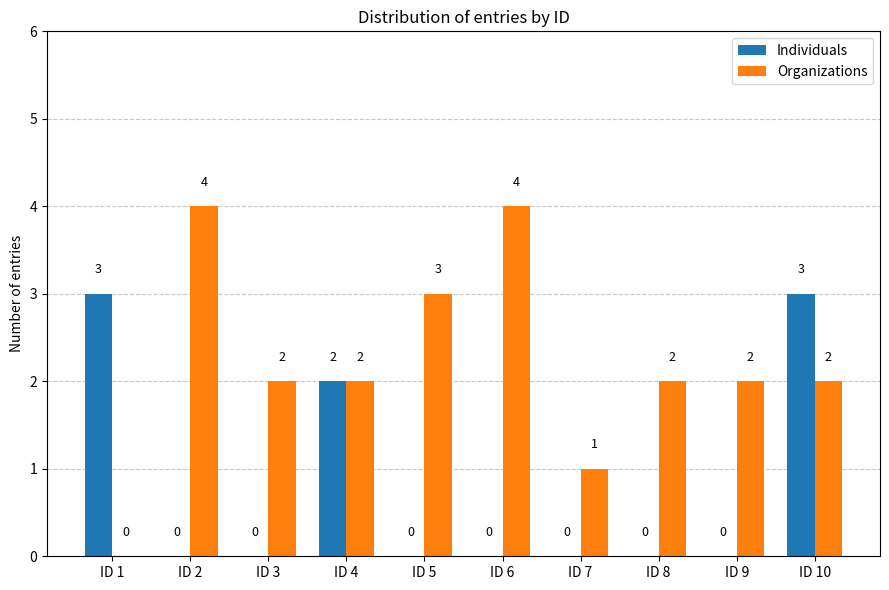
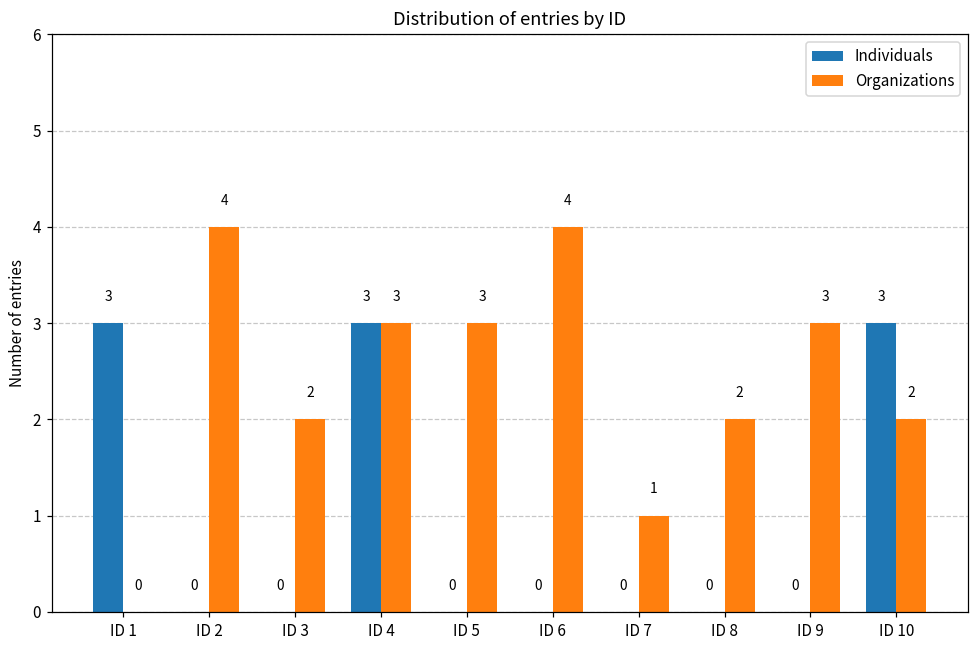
Individuals, ID 4: 2 -> 3
Organizations, ID 4: 2 -> 3
Organizations, ID 9: 2 -> 3
